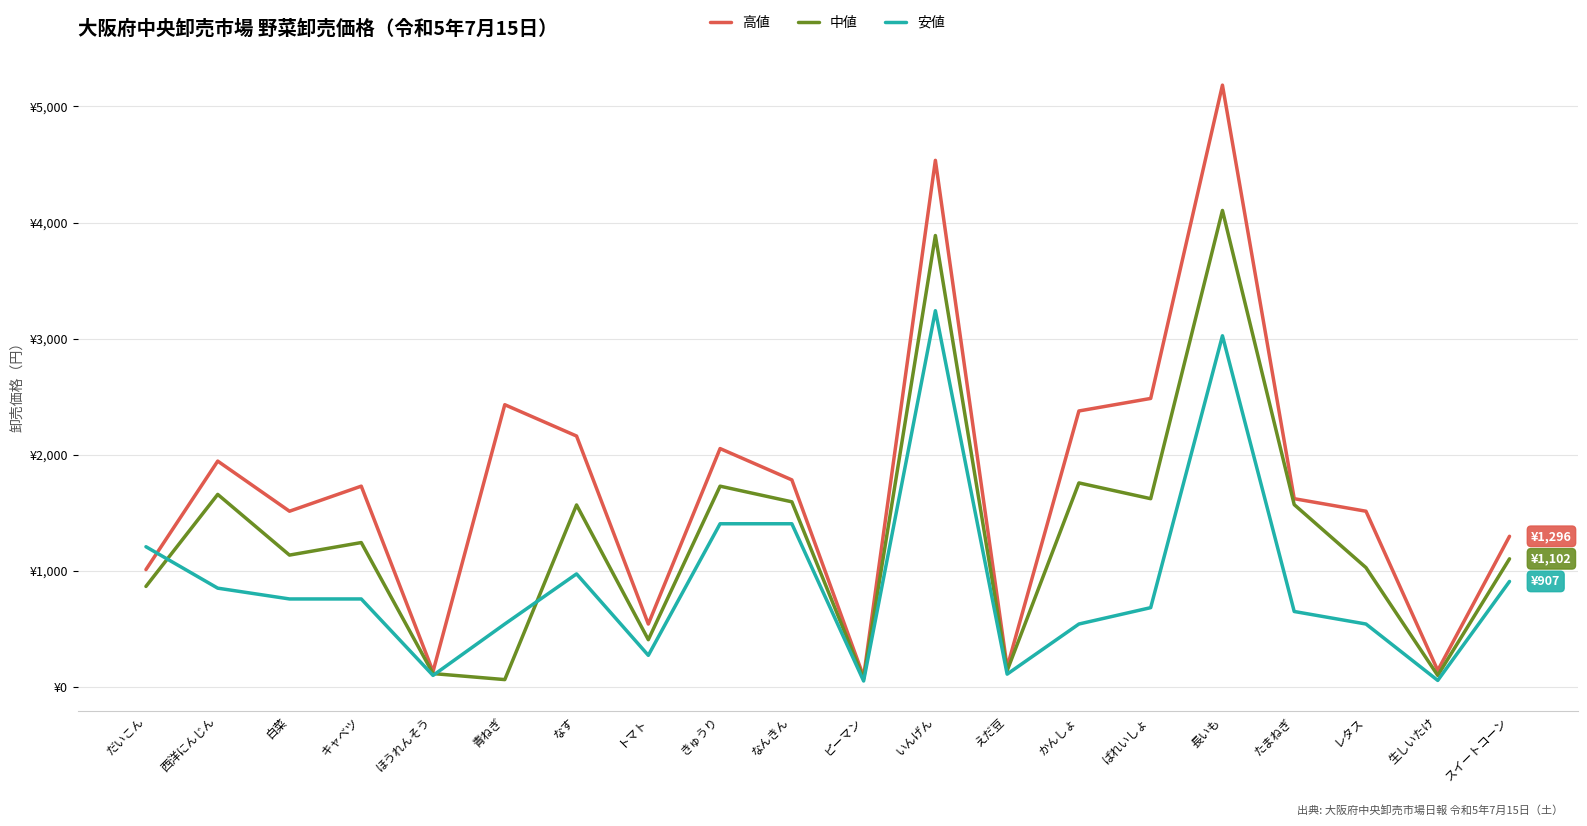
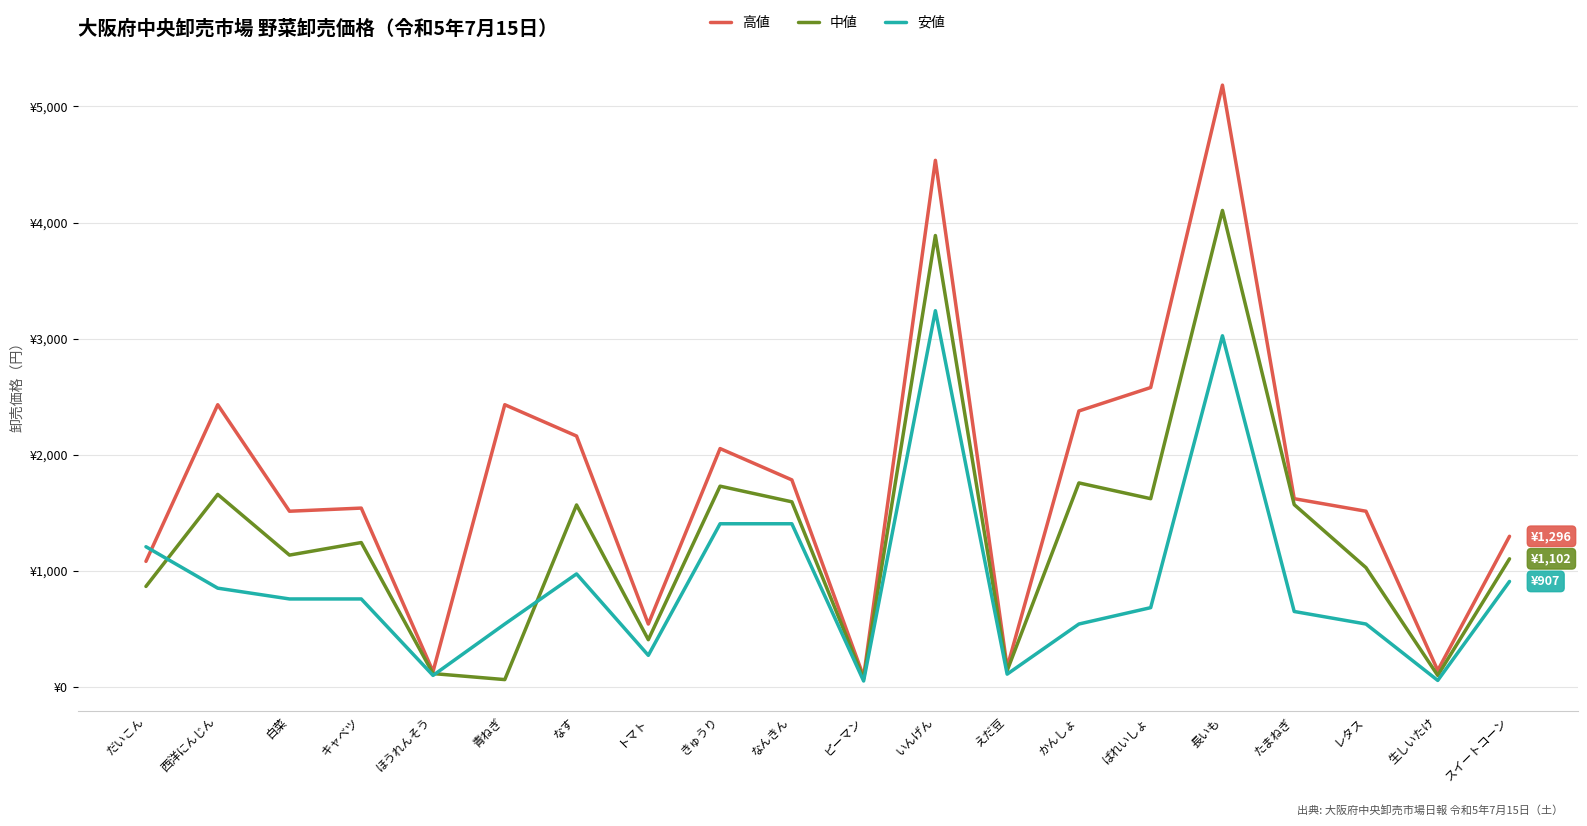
高値, だいこん: ¥1,010 -> ¥1,080
高値, 西洋にんじん: ¥1,940 -> ¥2,430
高値, キャベツ: ¥1,730 -> ¥1,540
高値, ばれいしょ: ¥2,480 -> ¥2,580
